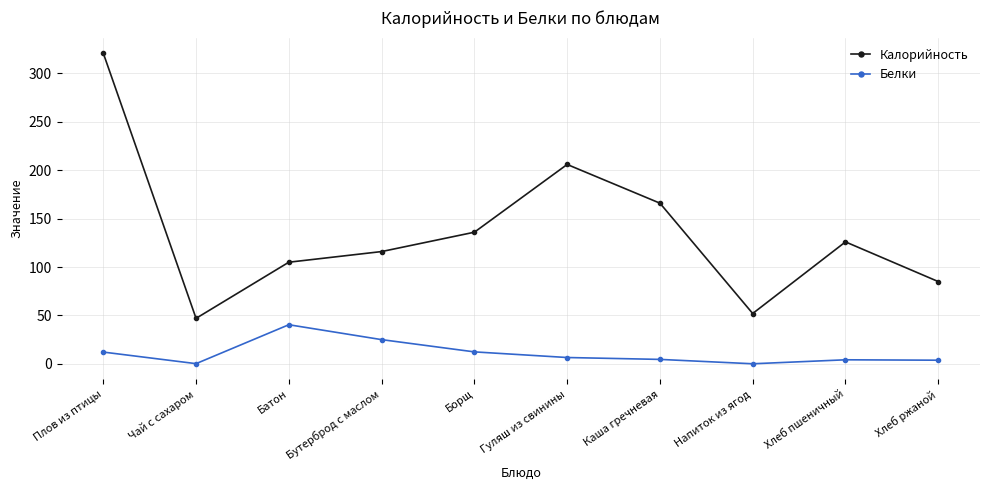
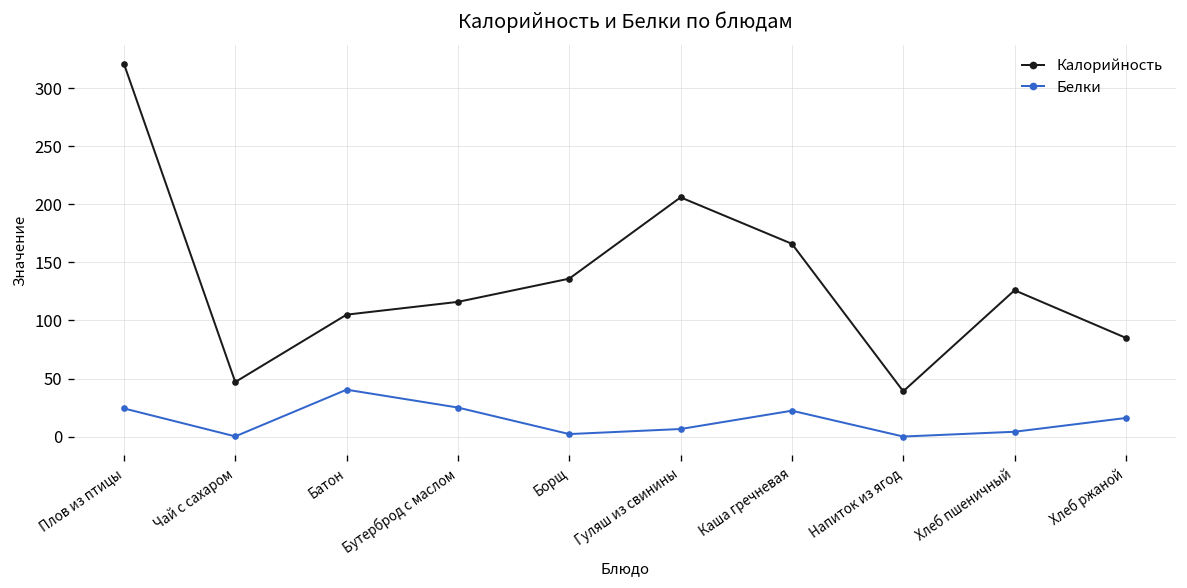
Белки, Плов из птицы: 10 -> 20
Белки, Борщ: 10 -> 0
Белки, Каша гречневая: 0 -> 20
Калорийность, Напиток из ягод: 50 -> 40
Белки, Хлеб ржаной: 0 -> 20
